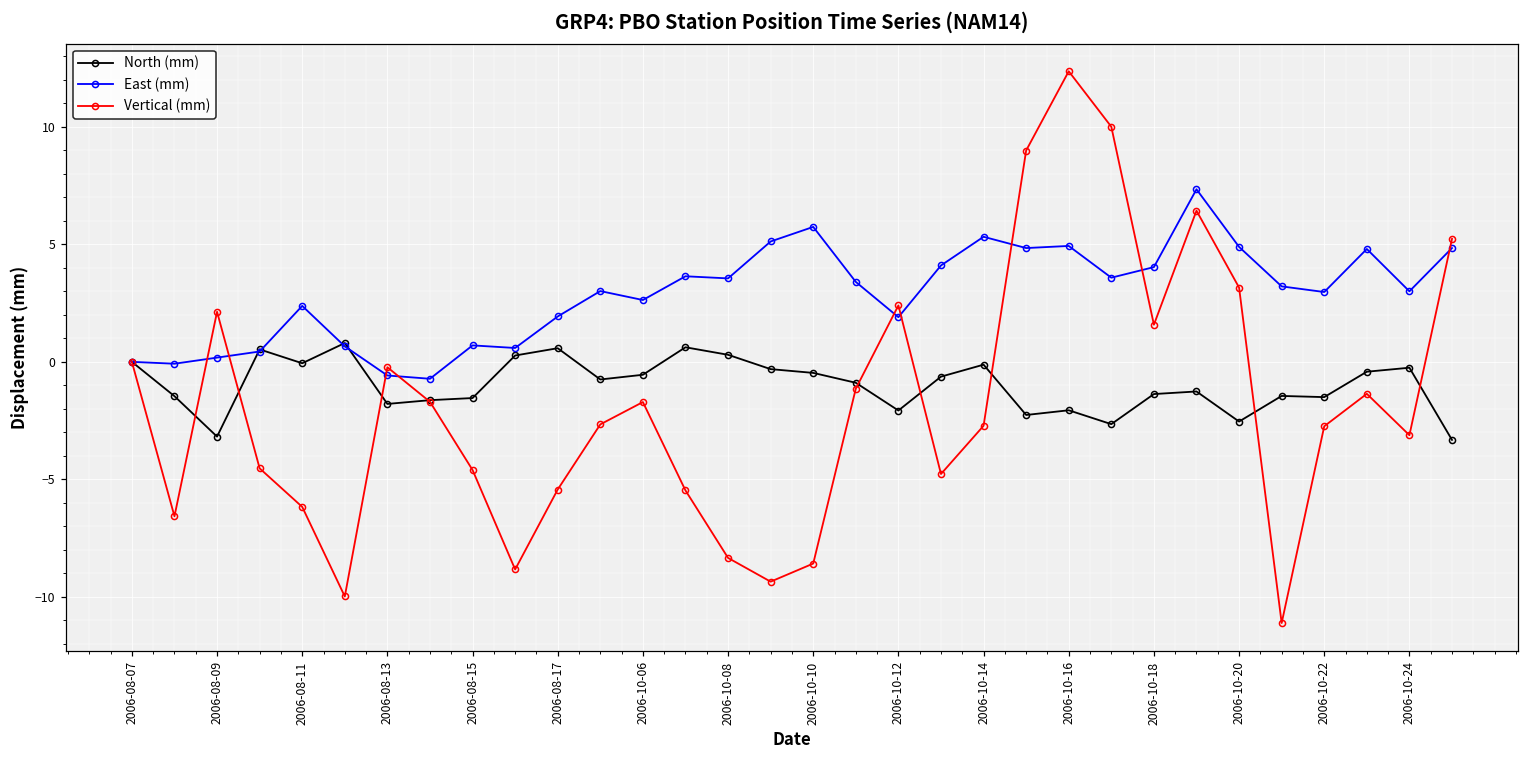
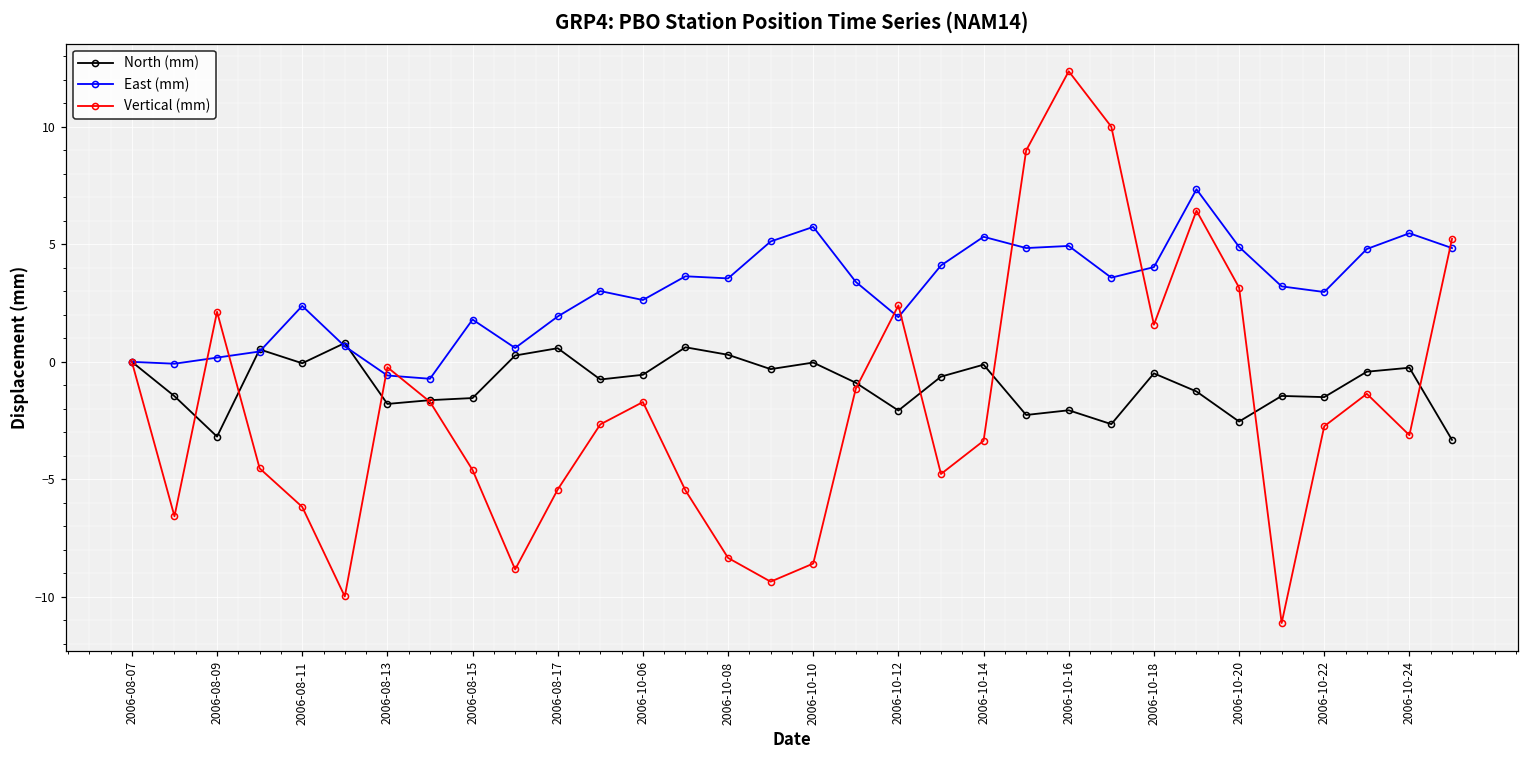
East (mm), 2006-08-15: 0.7 -> 1.8
North (mm), 2006-10-10: -0.5 -> 0.0
Vertical (mm), 2006-10-14: -2.7 -> -3.4
North (mm), 2006-10-18: -1.4 -> -0.5
East (mm), 2006-10-24: 3.0 -> 5.5
